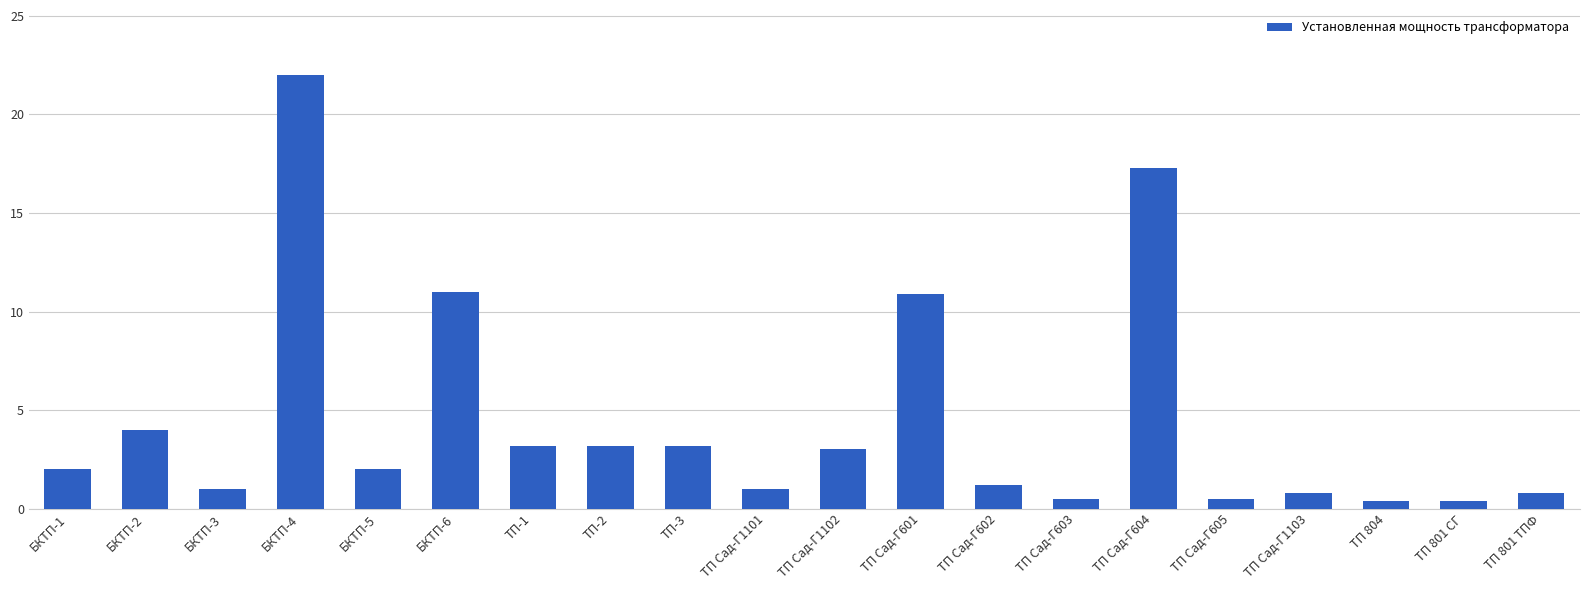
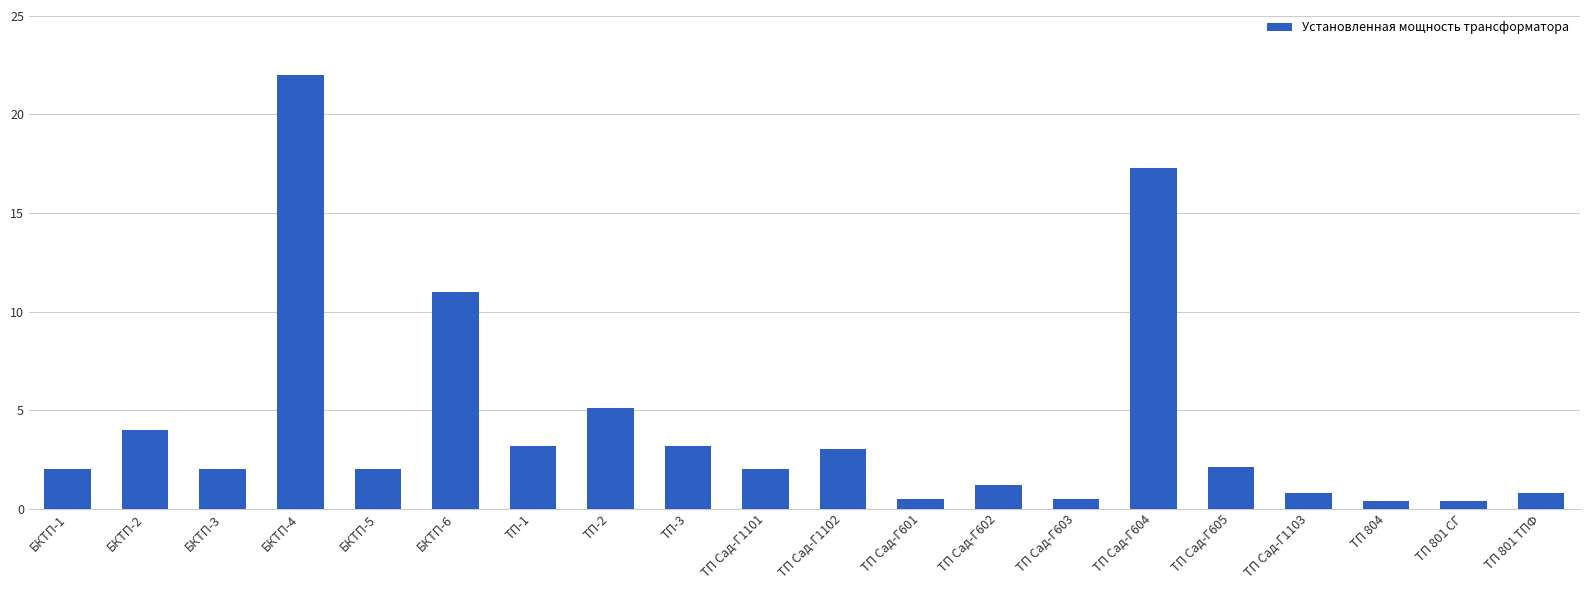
БКТП-3: 1 -> 2
ТП-2: 3.2 -> 5.1
ТП Сад-Г1101: 1 -> 2
ТП Сад-Г601: 10.9 -> 0.5
ТП Сад-Г605: 0.5 -> 2.1
